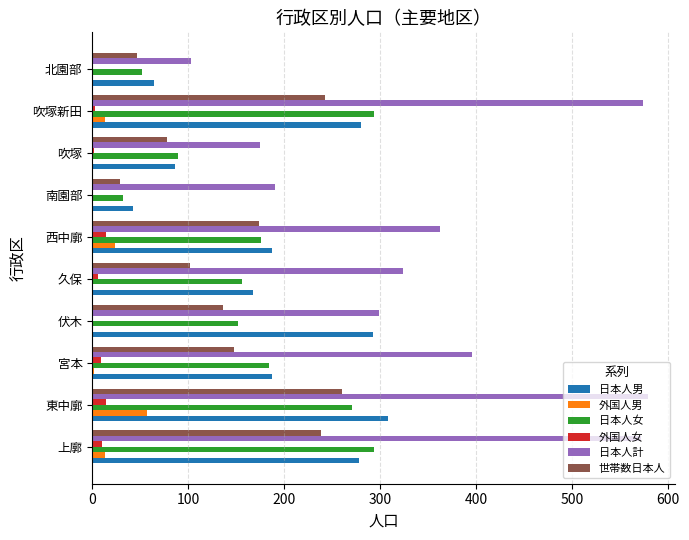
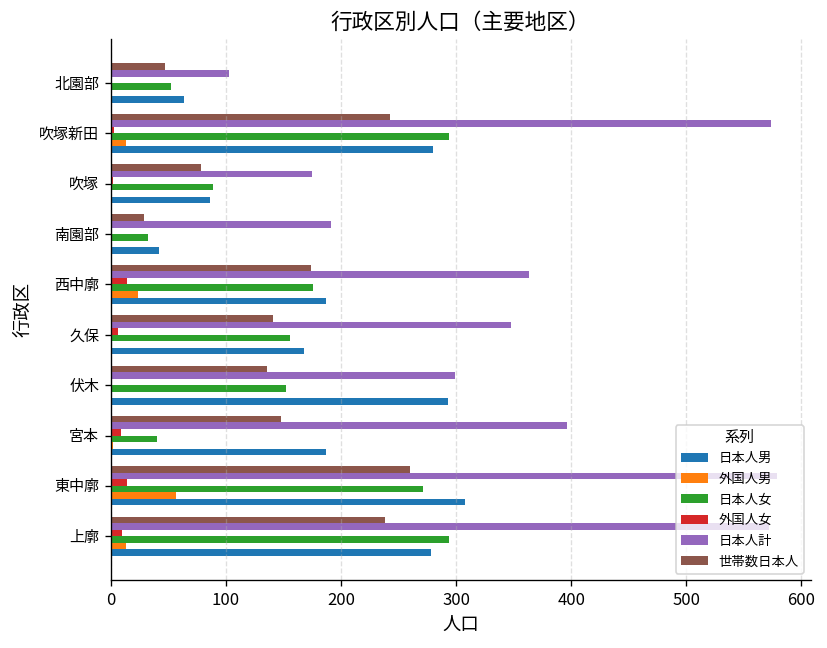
世帯数日本人, 久保: 100 -> 140
日本人計, 久保: 320 -> 350
日本人女, 宮本: 180 -> 40
